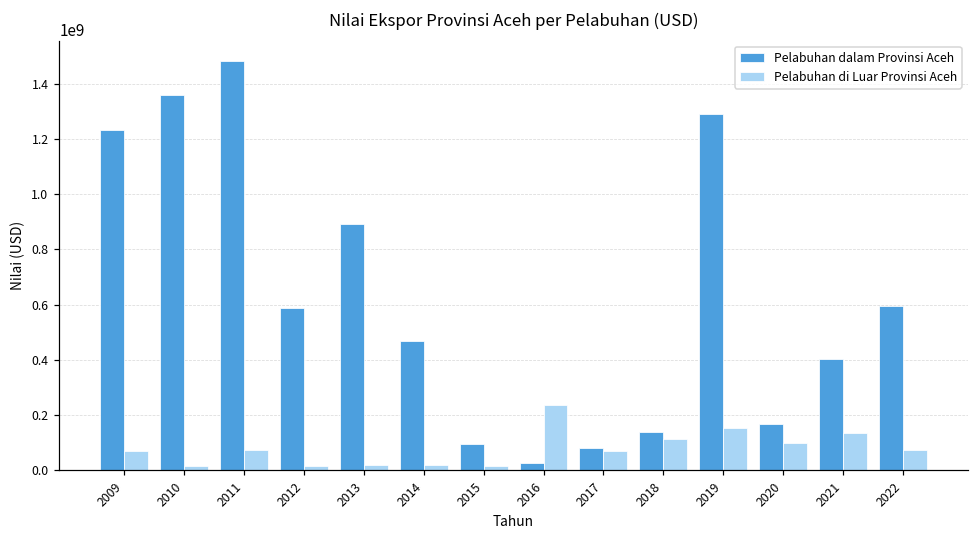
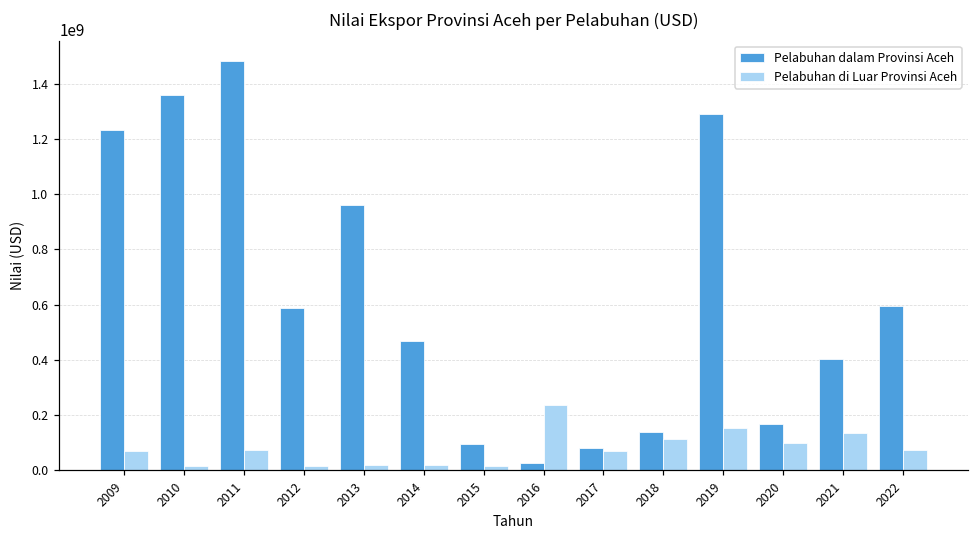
Pelabuhan dalam Provinsi Aceh, 2013: 890000000 -> 960000000
